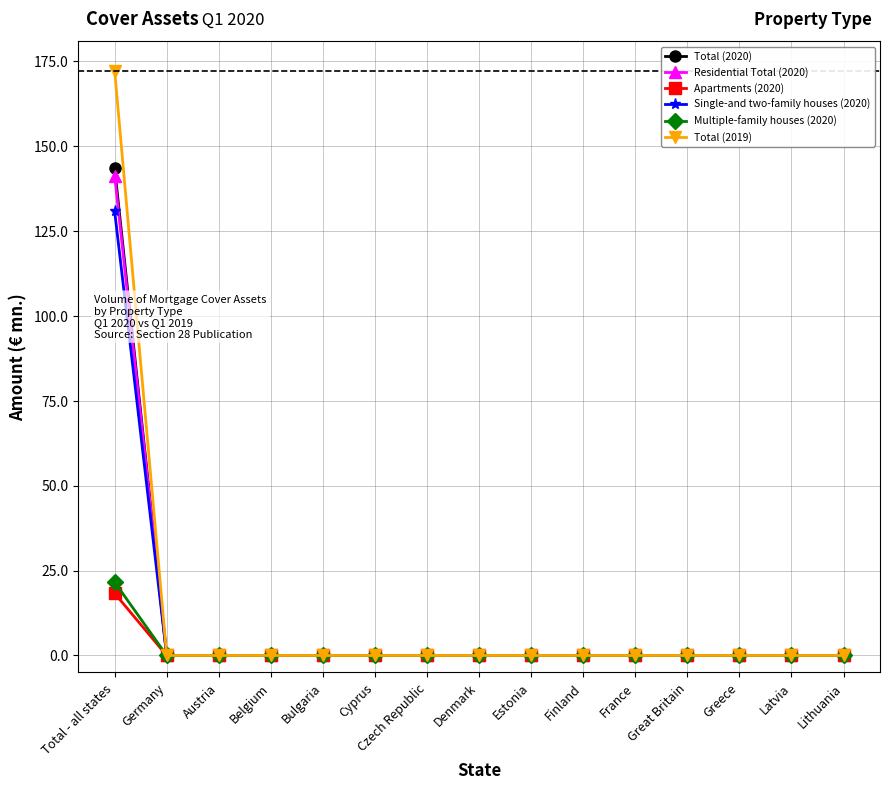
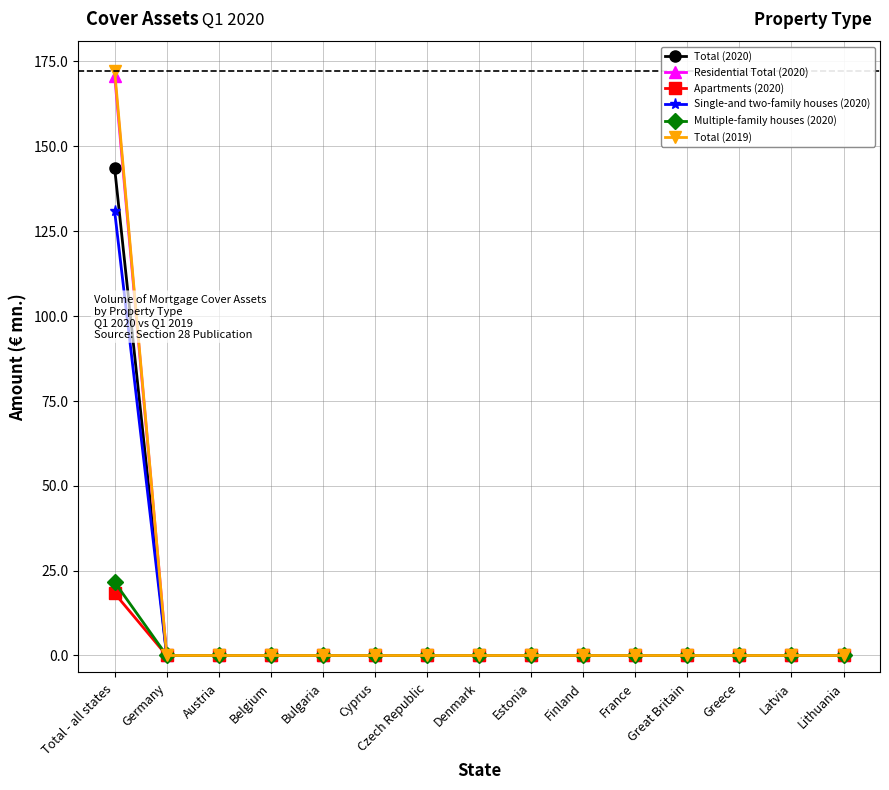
Residential Total (2020), Total - all states: 141 -> 171
